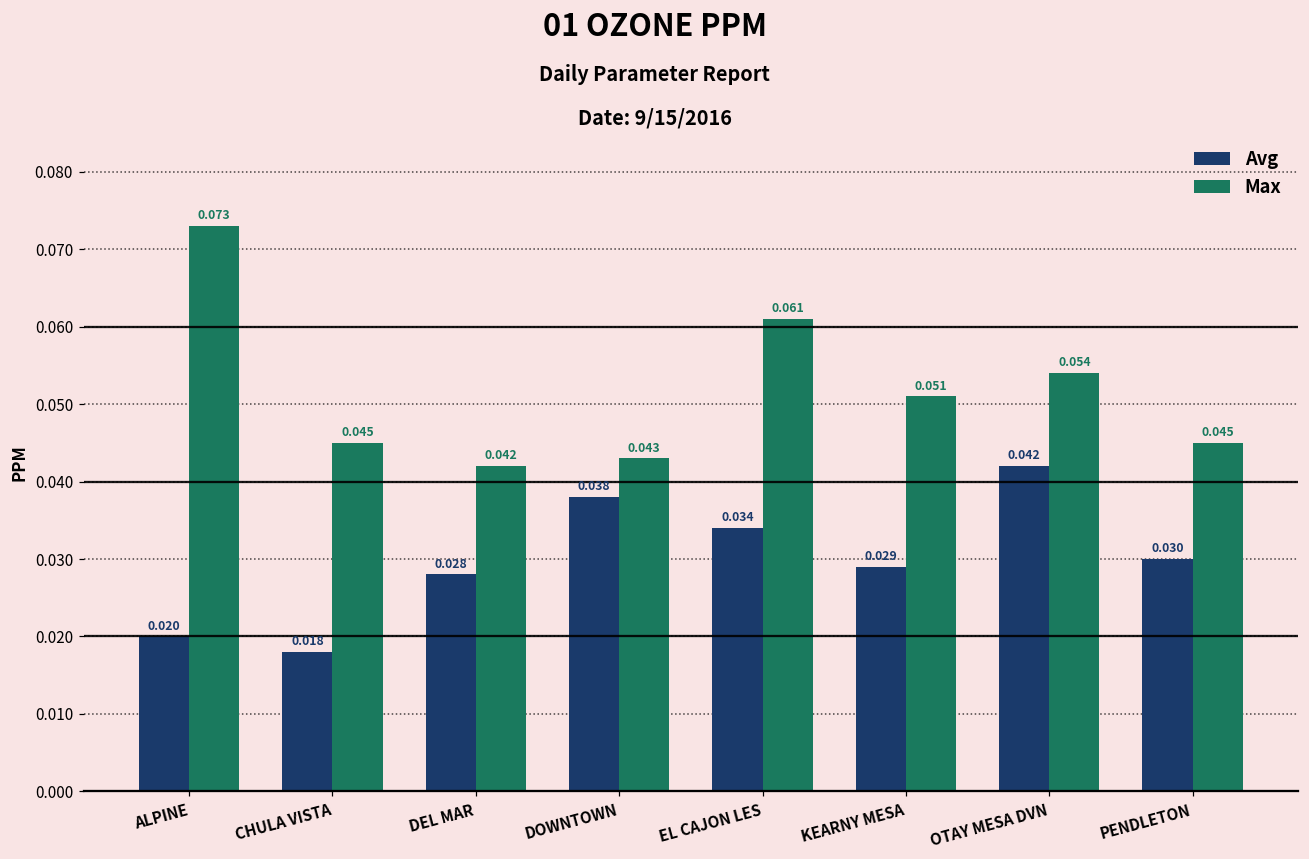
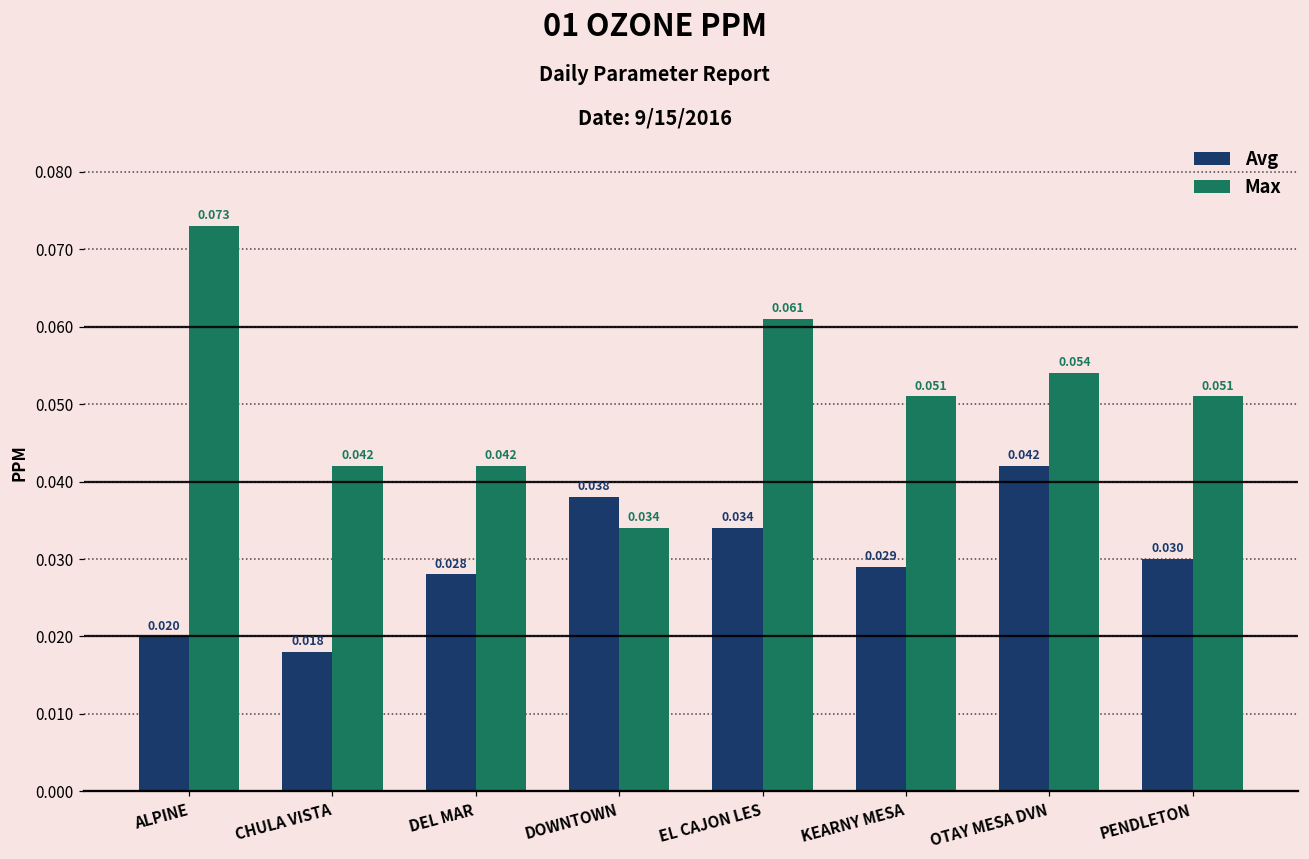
Max, CHULA VISTA: 0.045 -> 0.042
Max, DOWNTOWN: 0.043 -> 0.034
Max, PENDLETON: 0.045 -> 0.051
